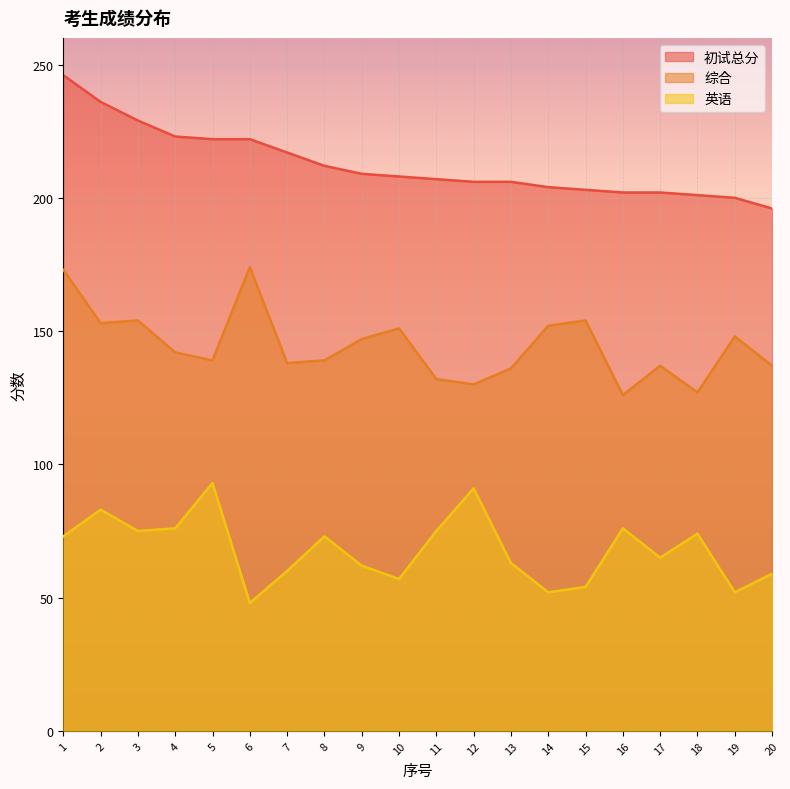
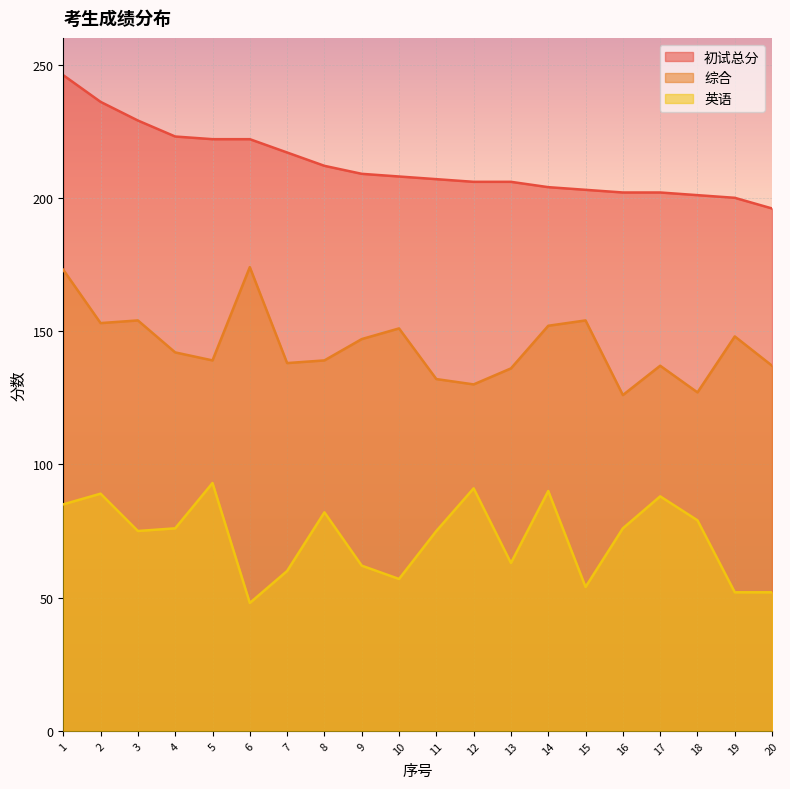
英语, 1: 73 -> 85
英语, 2: 83 -> 89
英语, 8: 73 -> 82
英语, 14: 52 -> 90
英语, 17: 65 -> 88
英语, 18: 74 -> 79
英语, 20: 59 -> 52
